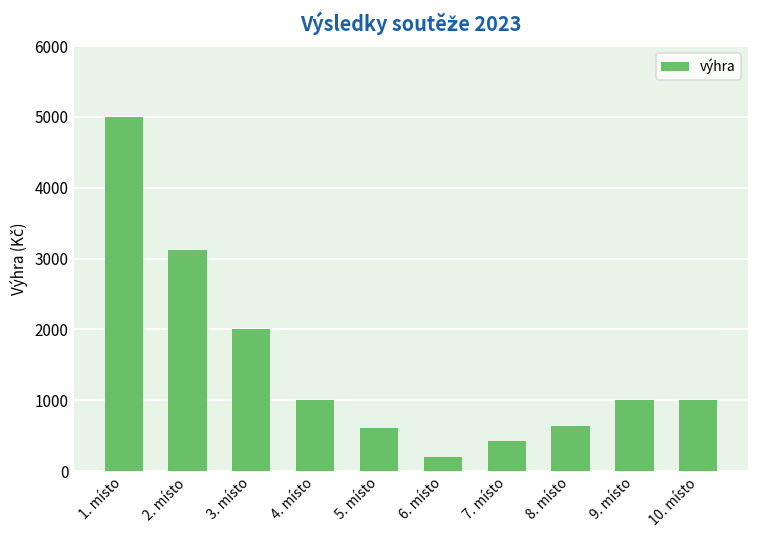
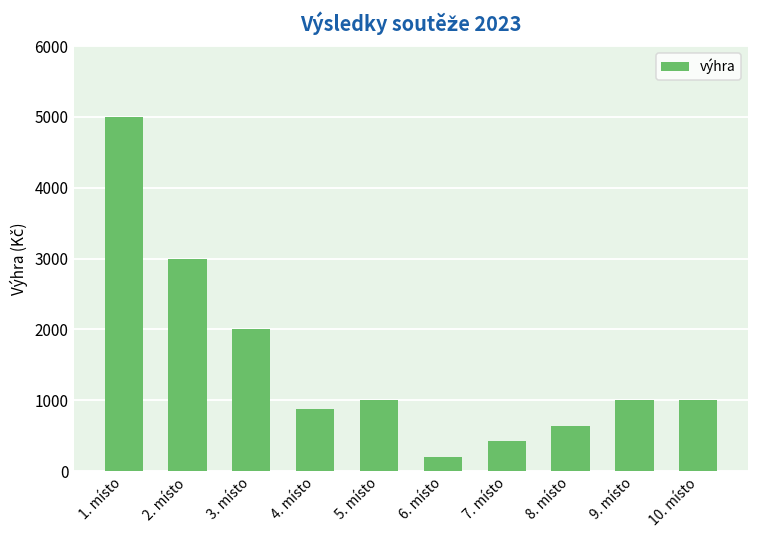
2. místo: 3100 -> 3000
4. místo: 1000 -> 900
5. místo: 600 -> 1000
